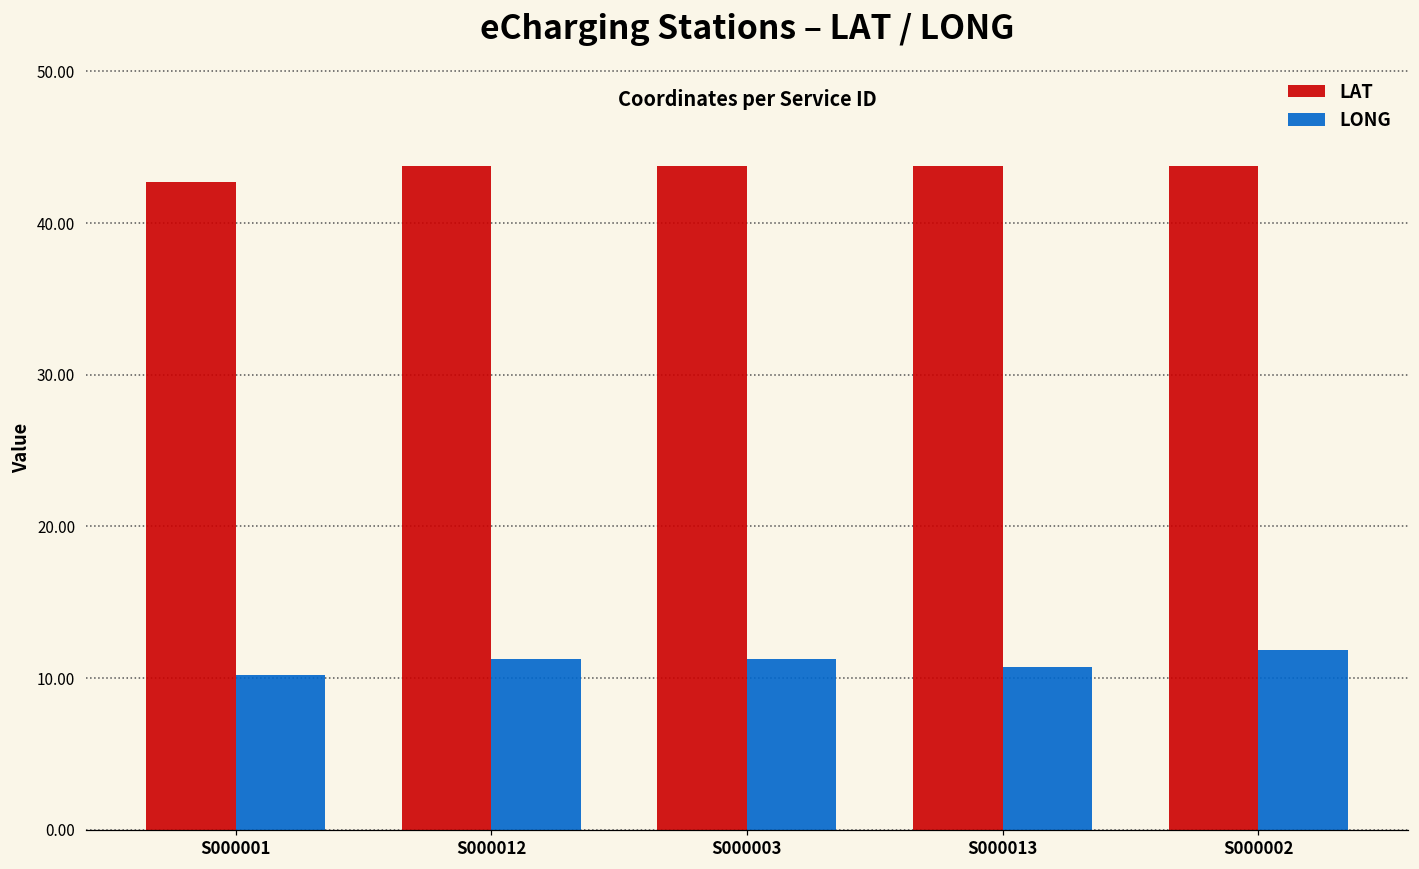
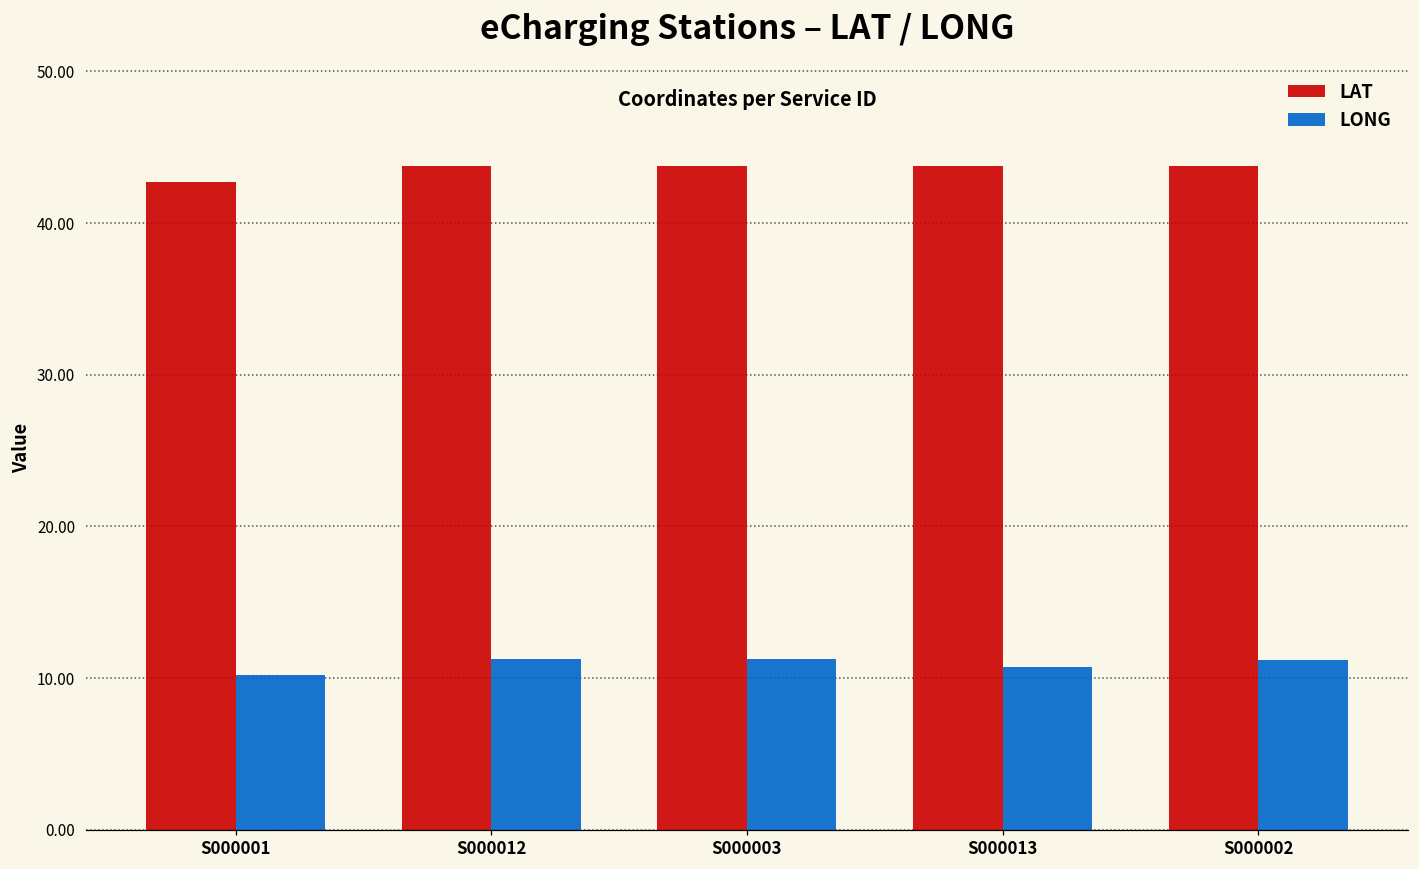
LONG, S000002: 11.9 -> 11.2
